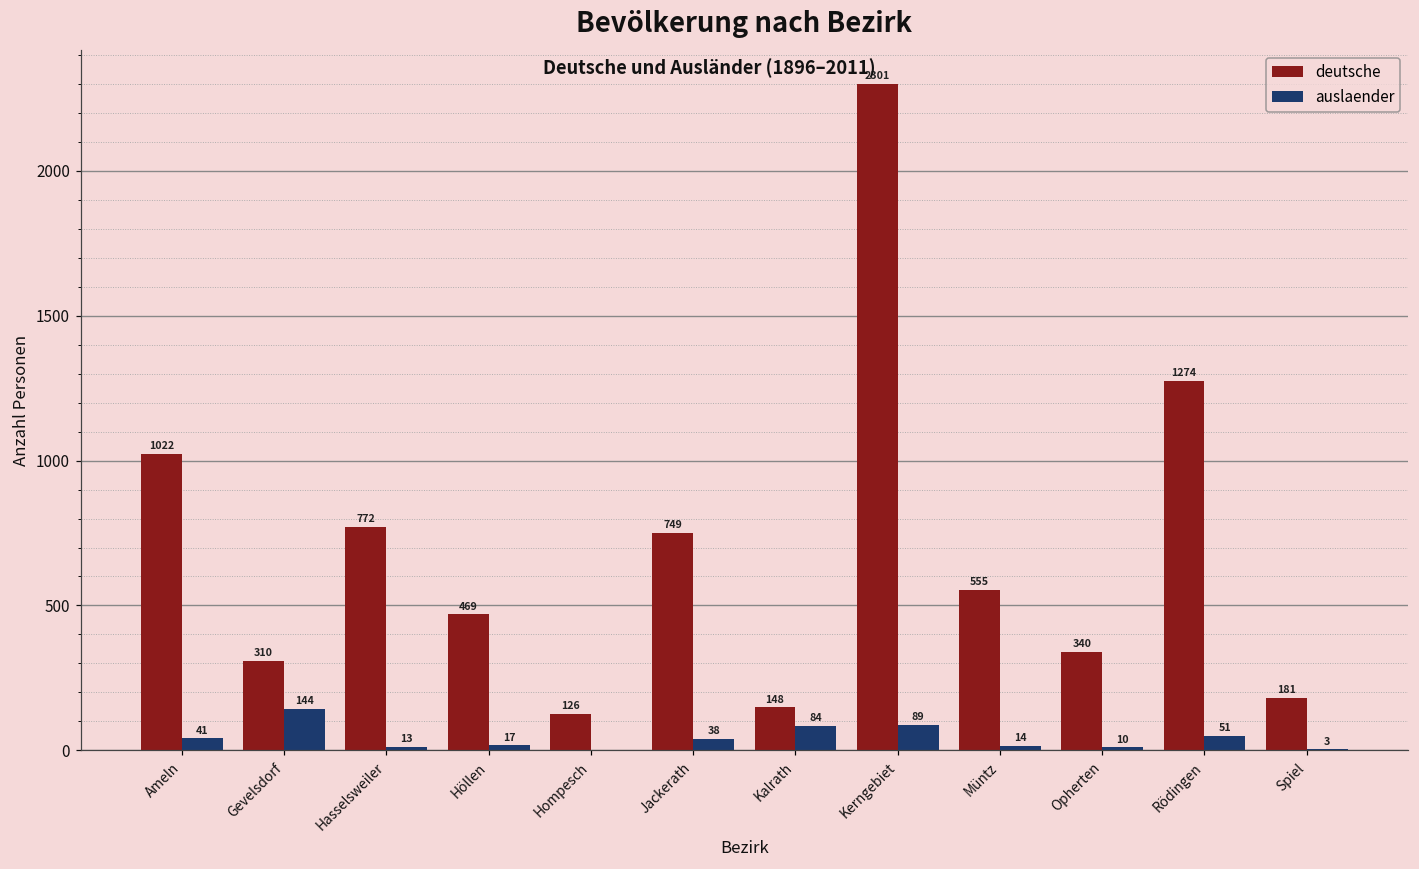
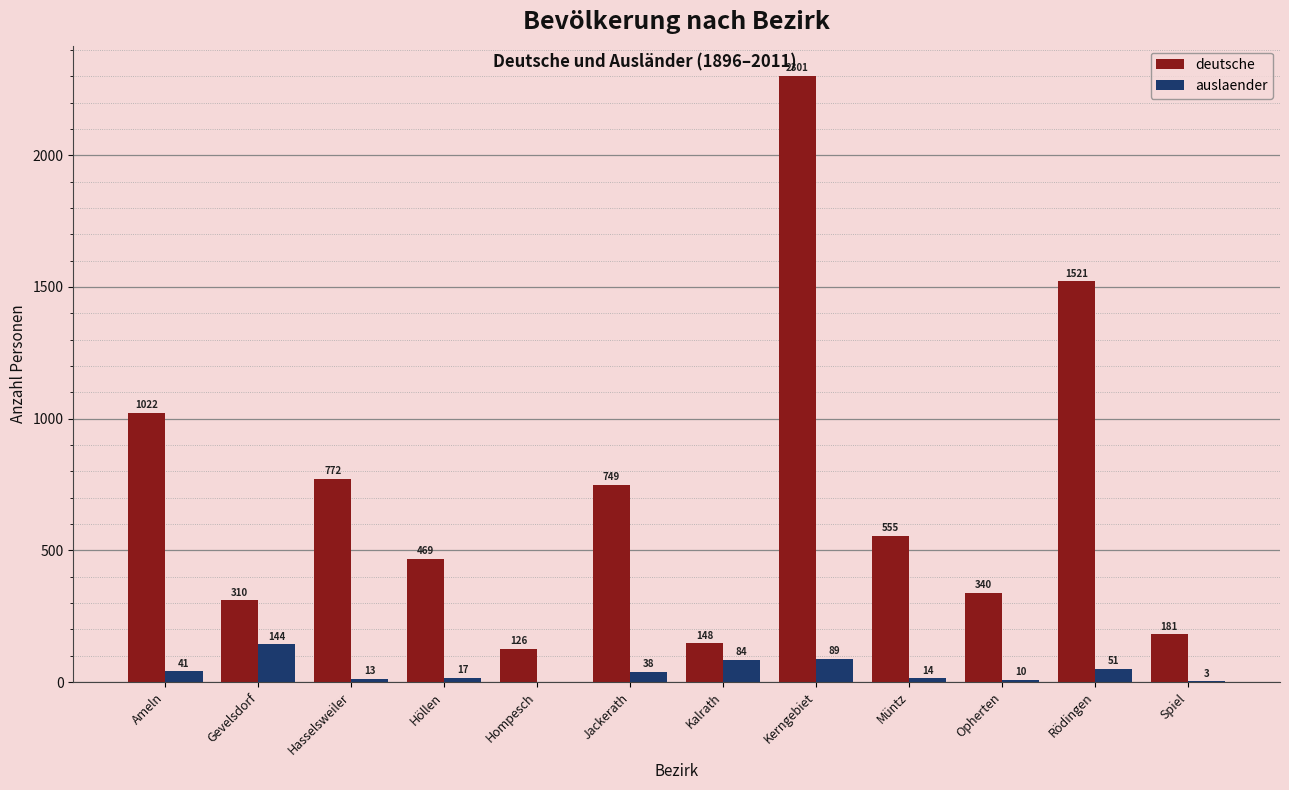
deutsche, Rödingen: 1274 -> 1521
